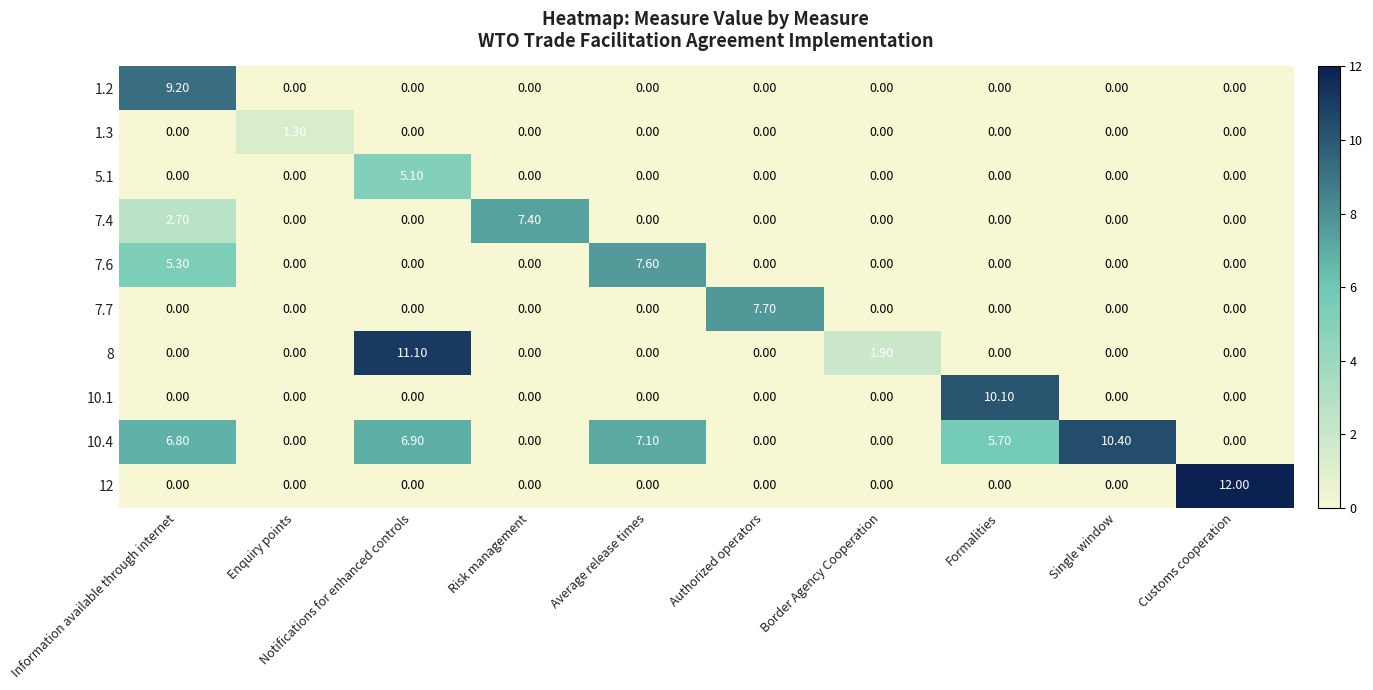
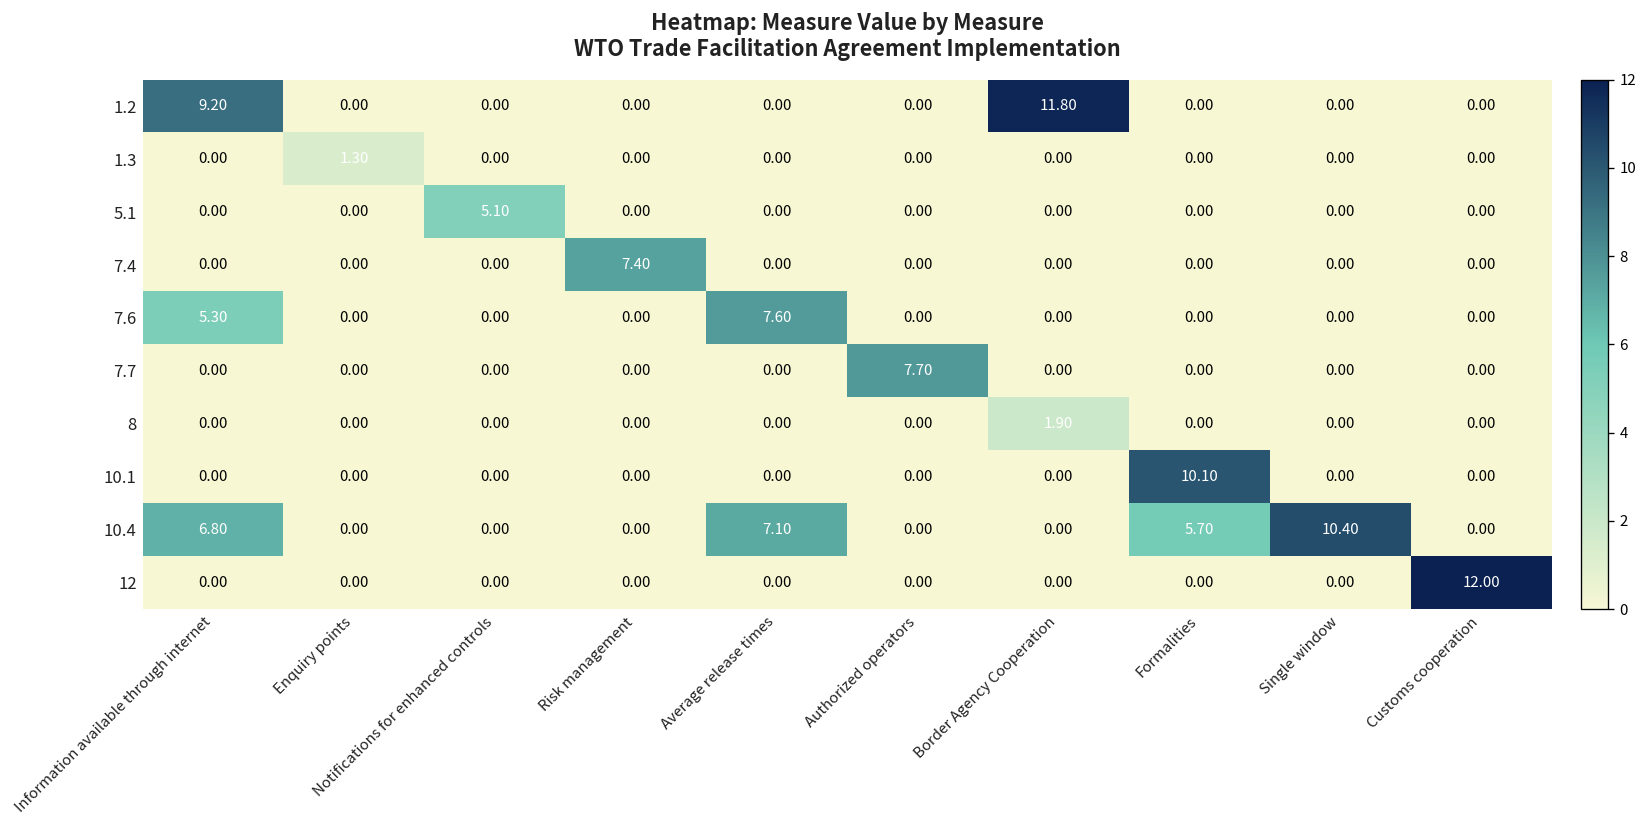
1.2, Border Agency Cooperation: 0.00 -> 11.80
7.4, Information available through internet: 2.70 -> 0.00
8, Notifications for enhanced controls: 11.10 -> 0.00
10.4, Notifications for enhanced controls: 6.90 -> 0.00
